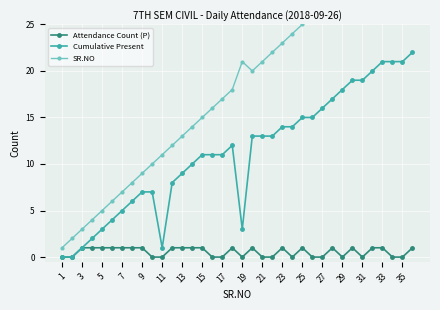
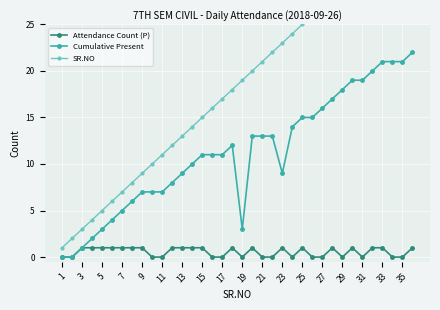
Cumulative Present, 11: 1 -> 7
SR.NO, 19: 21 -> 19
Cumulative Present, 23: 14 -> 9
